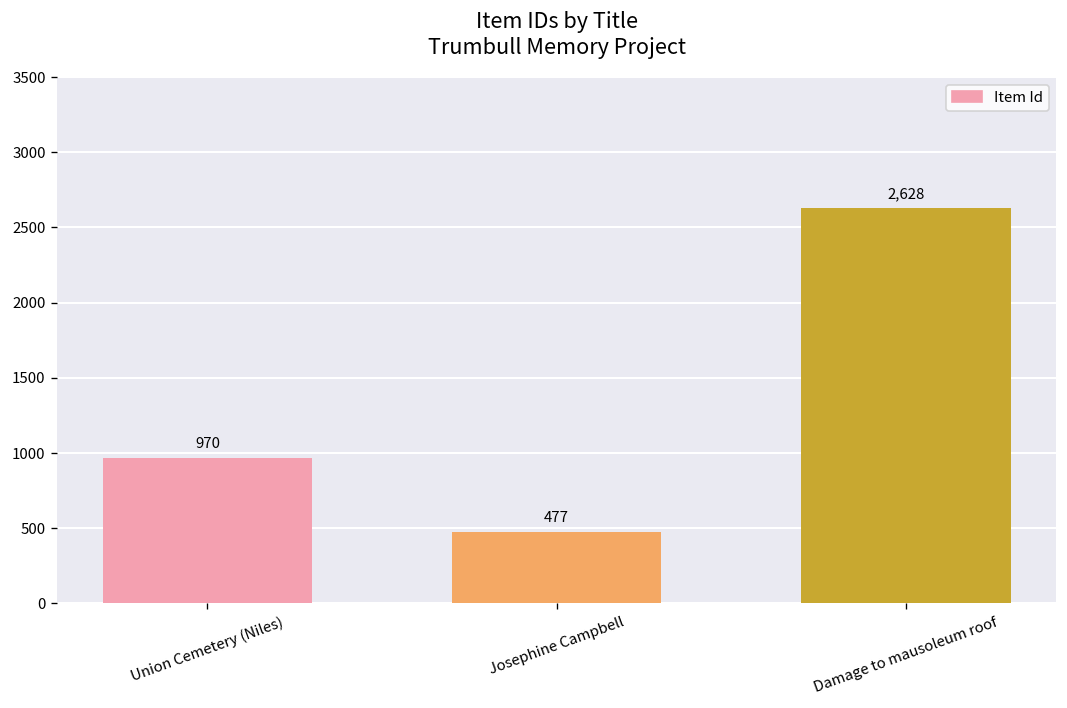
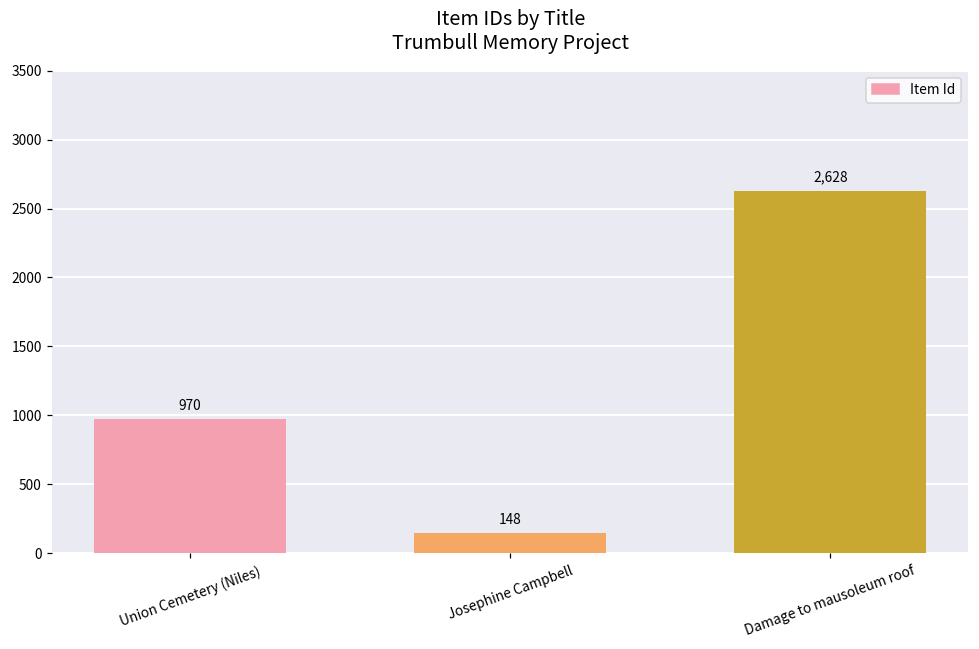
Josephine Campbell: 477 -> 148
